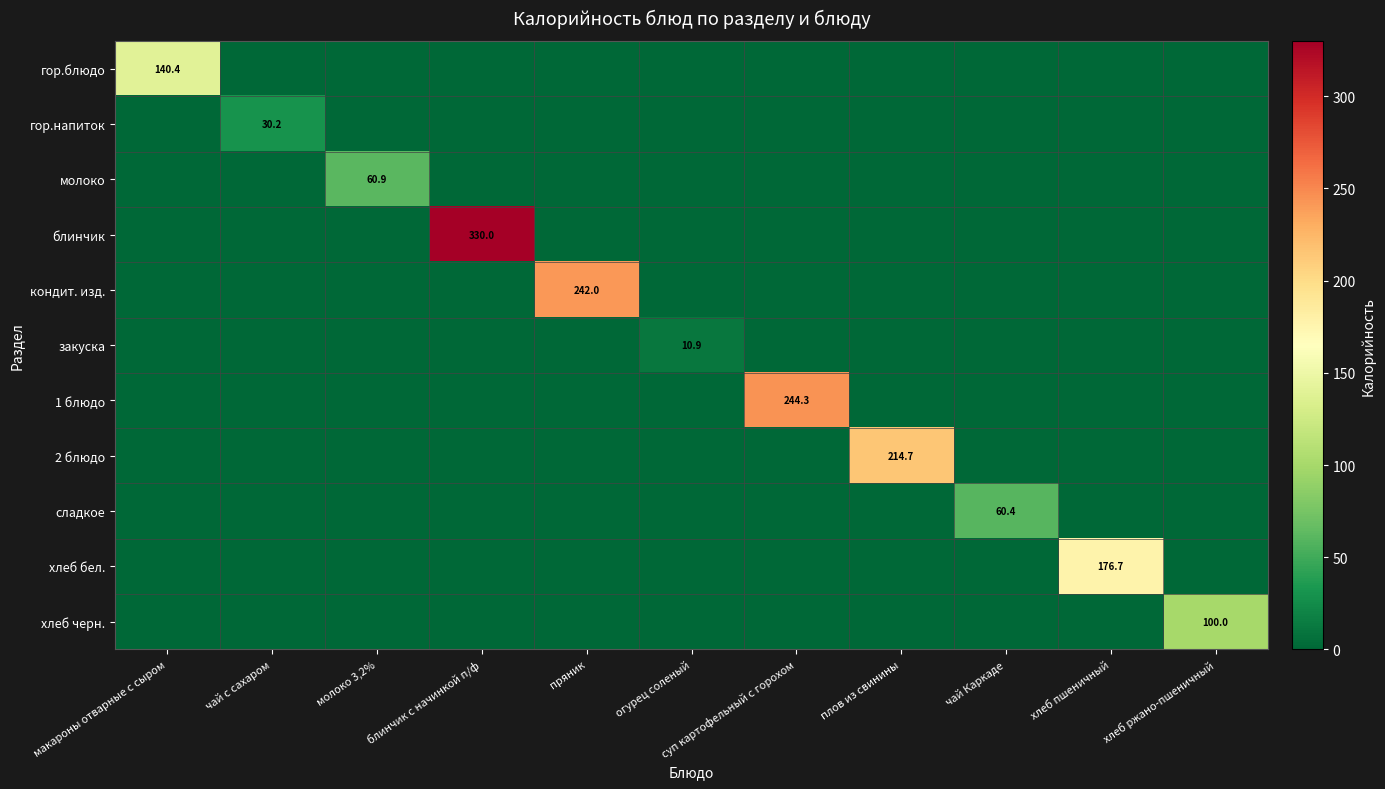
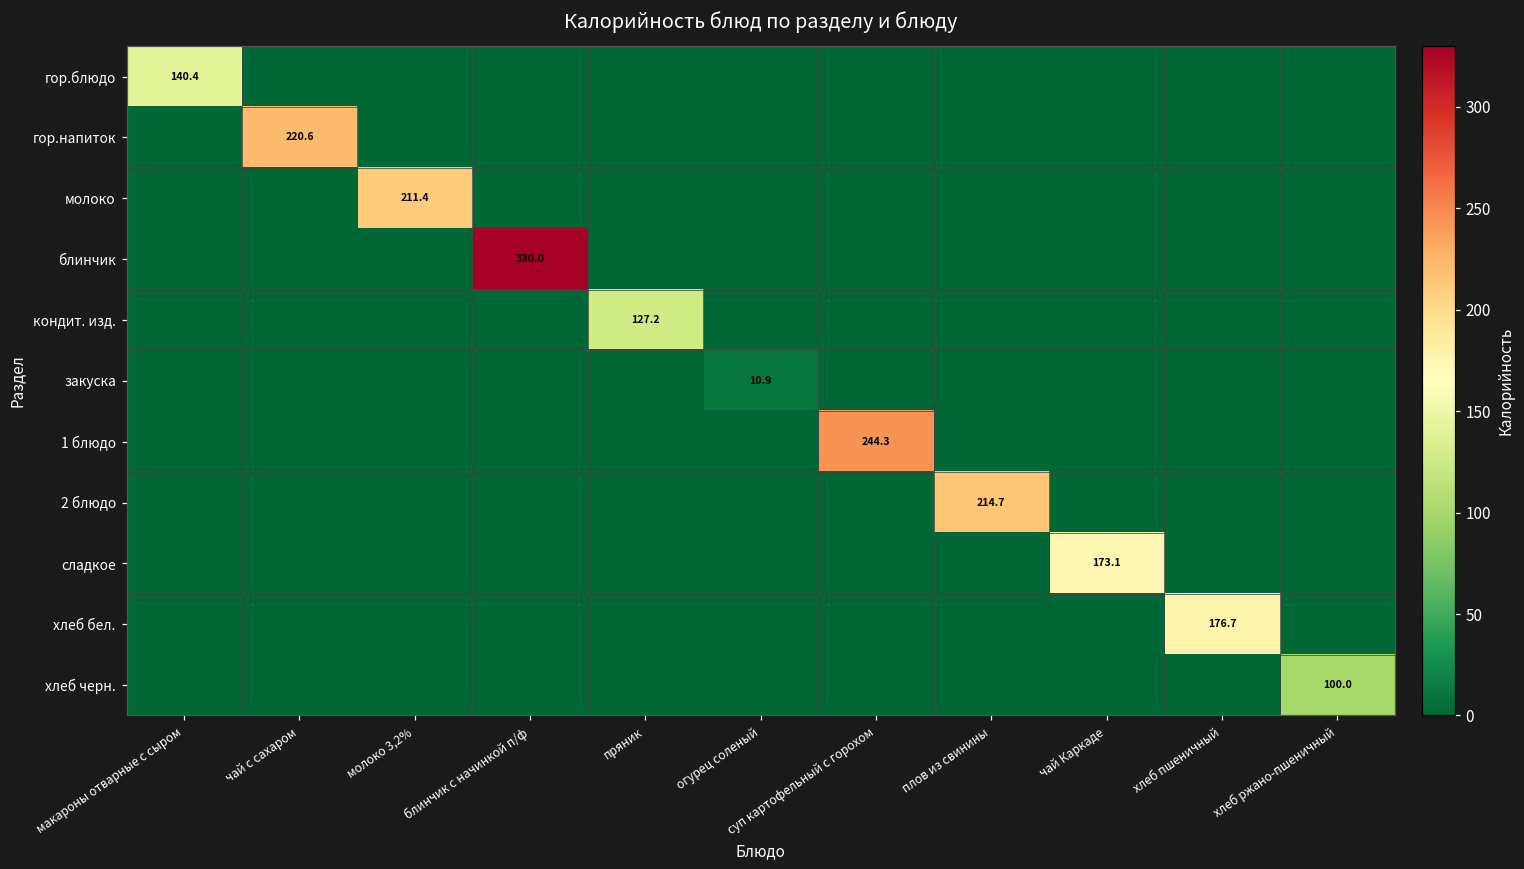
гор.напиток, чай с сахаром: 30.2 -> 220.6
молоко, молоко 3,2%: 60.9 -> 211.4
кондит. изд., пряник: 242.0 -> 127.2
сладкое, чай Каркаде: 60.4 -> 173.1
